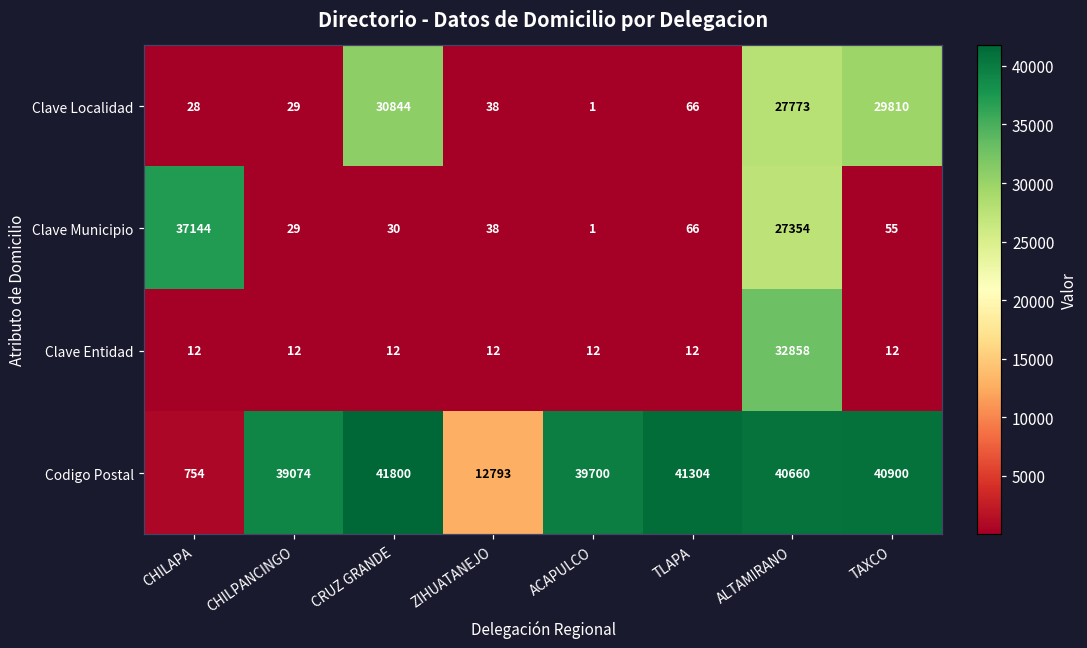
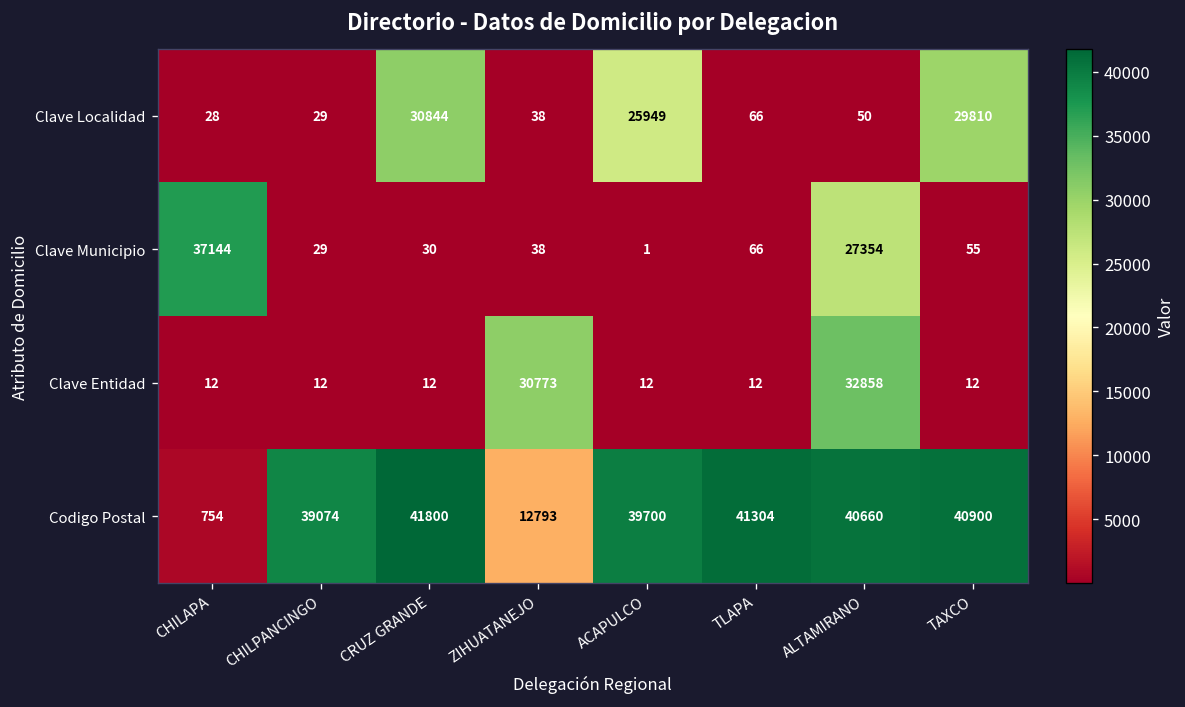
Clave Localidad, ACAPULCO: 1 -> 25949
Clave Localidad, ALTAMIRANO: 27773 -> 50
Clave Entidad, ZIHUATANEJO: 12 -> 30773
